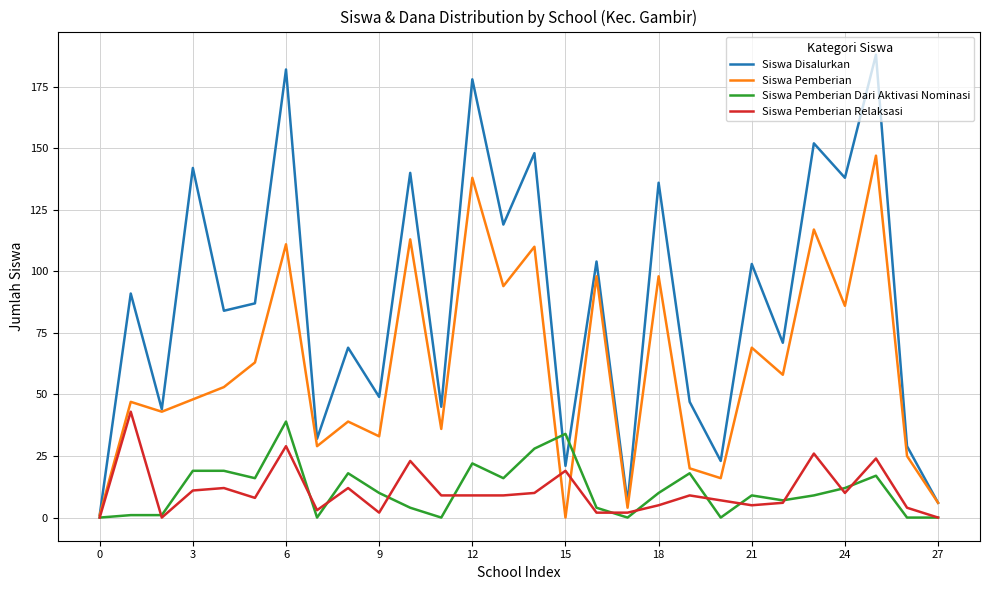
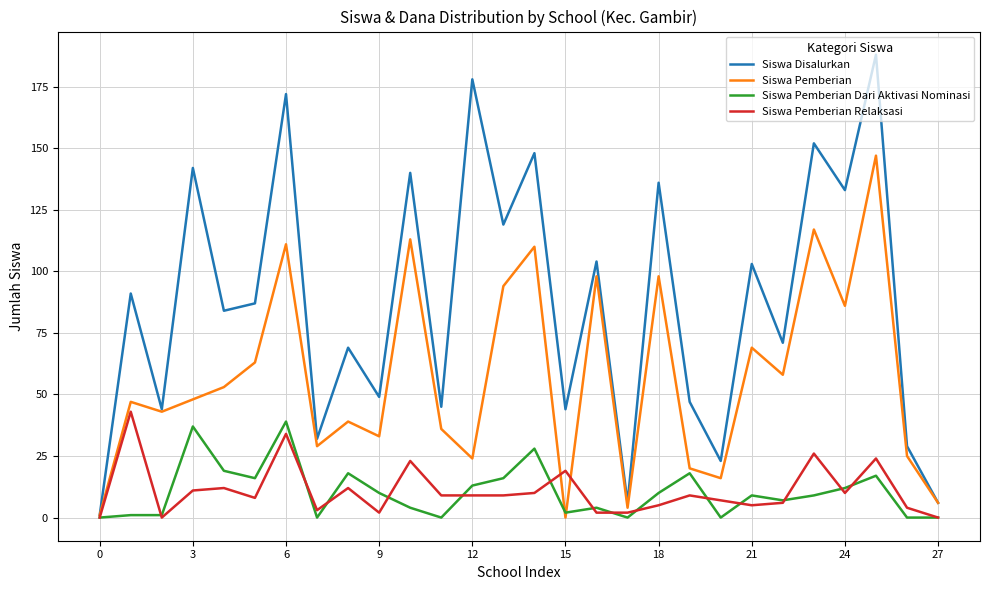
Siswa Pemberian Dari Aktivasi Nominasi, 3: 19 -> 37
Siswa Disalurkan, 6: 182 -> 172
Siswa Pemberian Relaksasi, 6: 29 -> 34
Siswa Pemberian, 12: 138 -> 24
Siswa Pemberian Dari Aktivasi Nominasi, 12: 22 -> 13
Siswa Disalurkan, 15: 21 -> 44
Siswa Pemberian Dari Aktivasi Nominasi, 15: 34 -> 2
Siswa Disalurkan, 24: 138 -> 133
